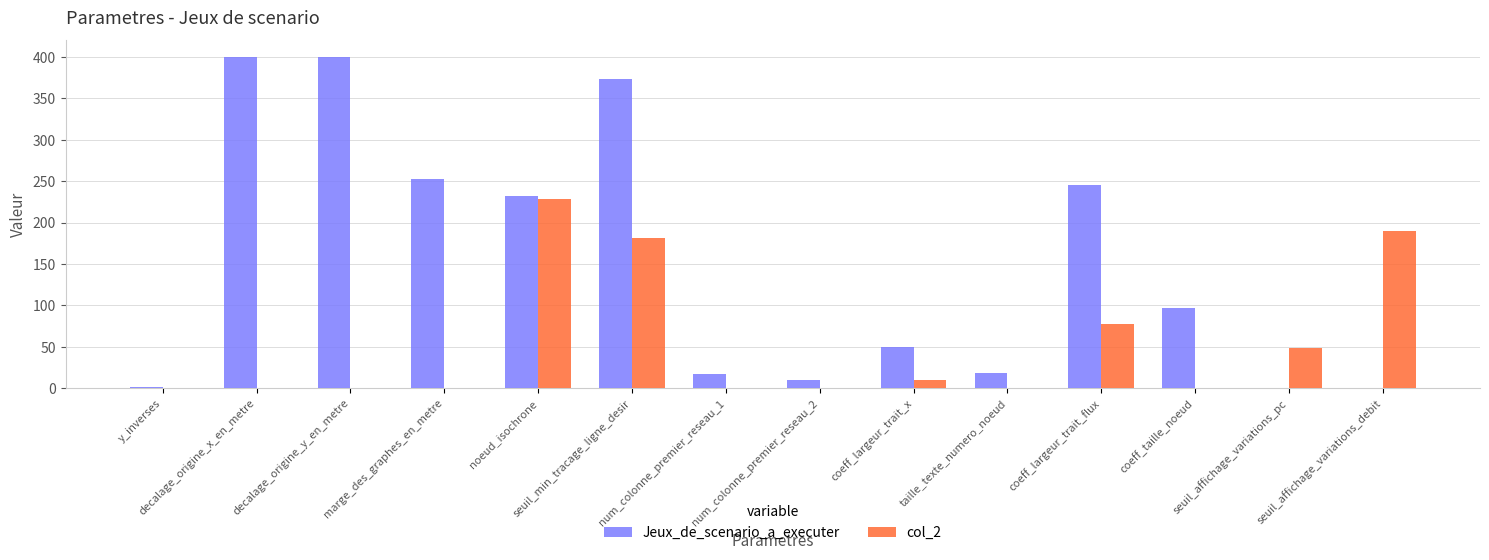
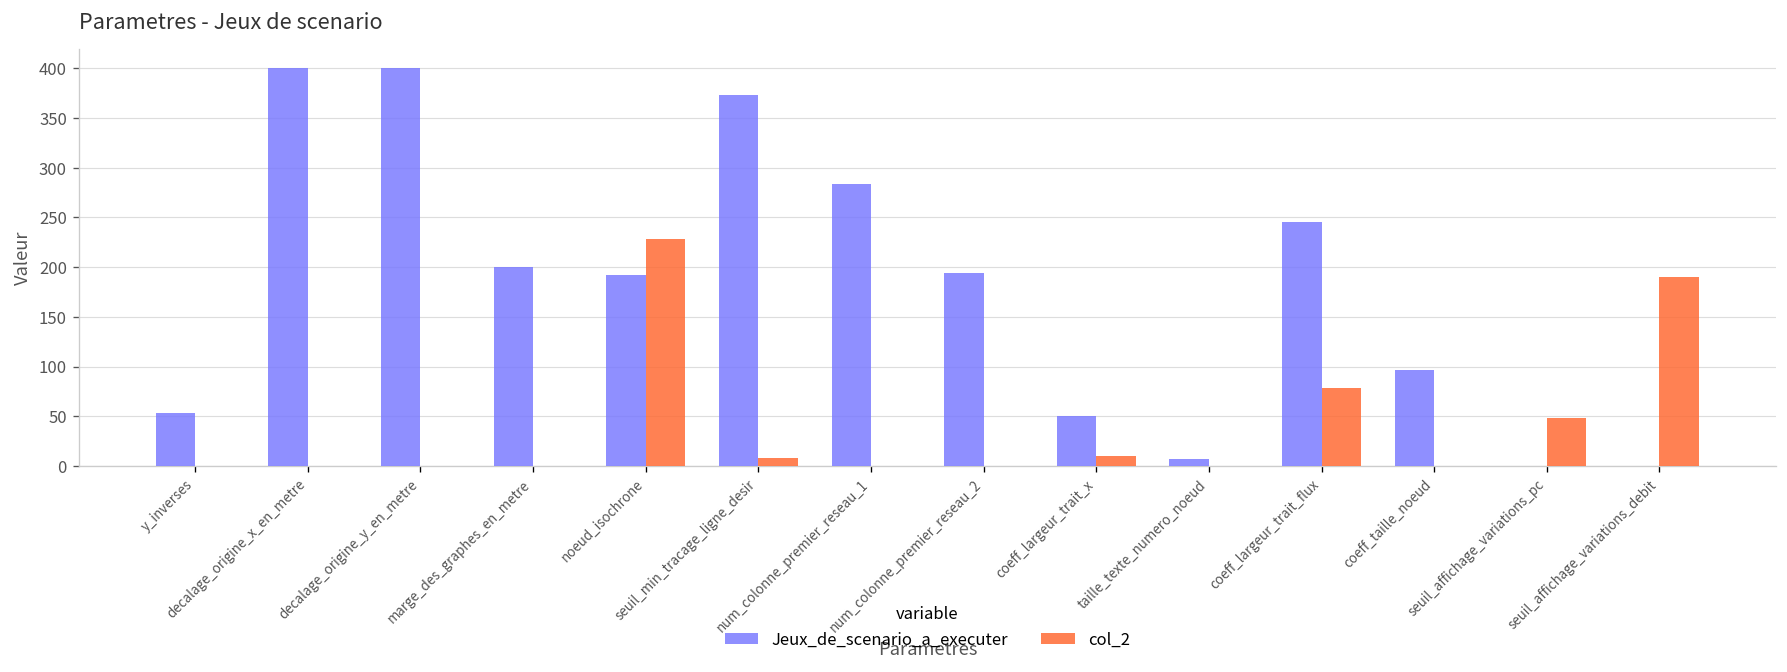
Jeux_de_scenario_a_executer, y_inverses: 0 -> 50
Jeux_de_scenario_a_executer, marge_des_graphes_en_metre: 250 -> 200
Jeux_de_scenario_a_executer, noeud_isochrone: 230 -> 190
col_2, seuil_min_tracage_ligne_desir: 180 -> 10
Jeux_de_scenario_a_executer, num_colonne_premier_reseau_1: 20 -> 280
Jeux_de_scenario_a_executer, num_colonne_premier_reseau_2: 10 -> 190
Jeux_de_scenario_a_executer, taille_texte_numero_noeud: 20 -> 10
